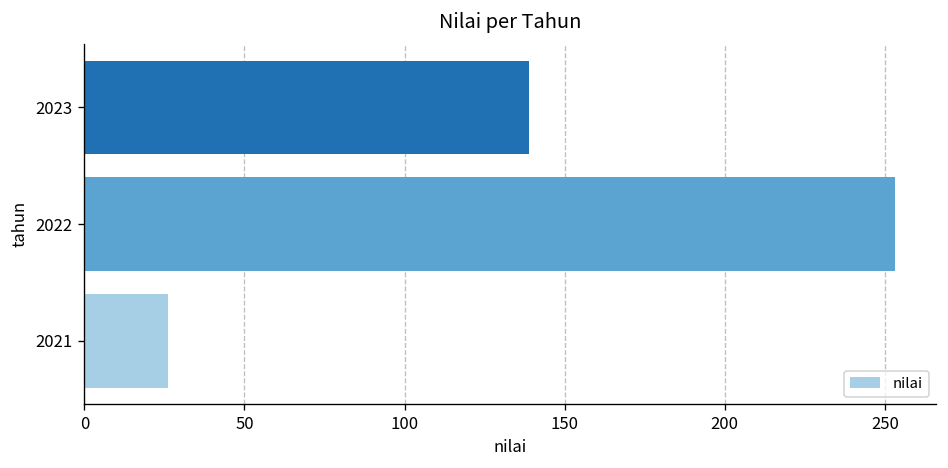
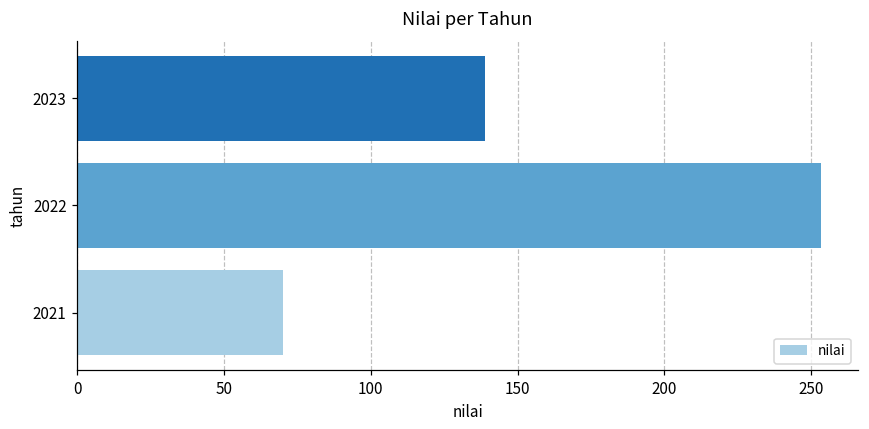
2021: 26 -> 70
